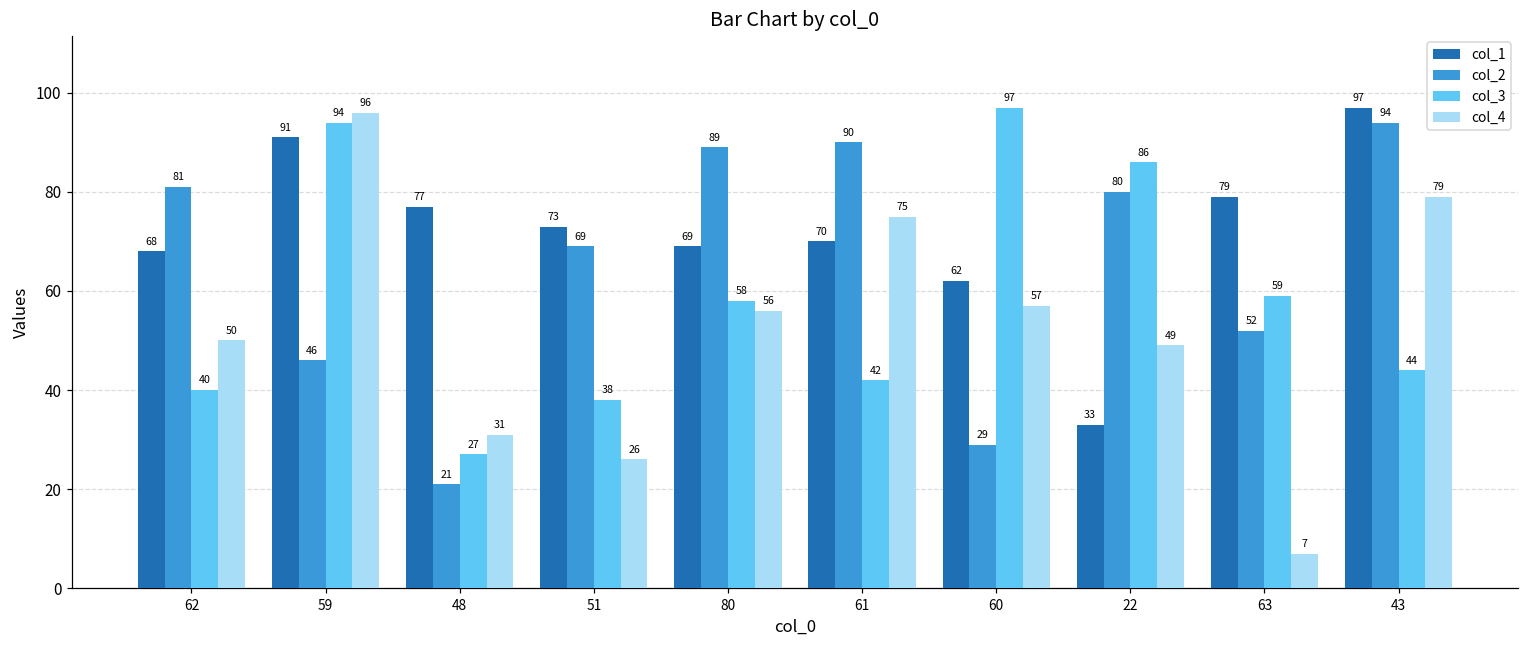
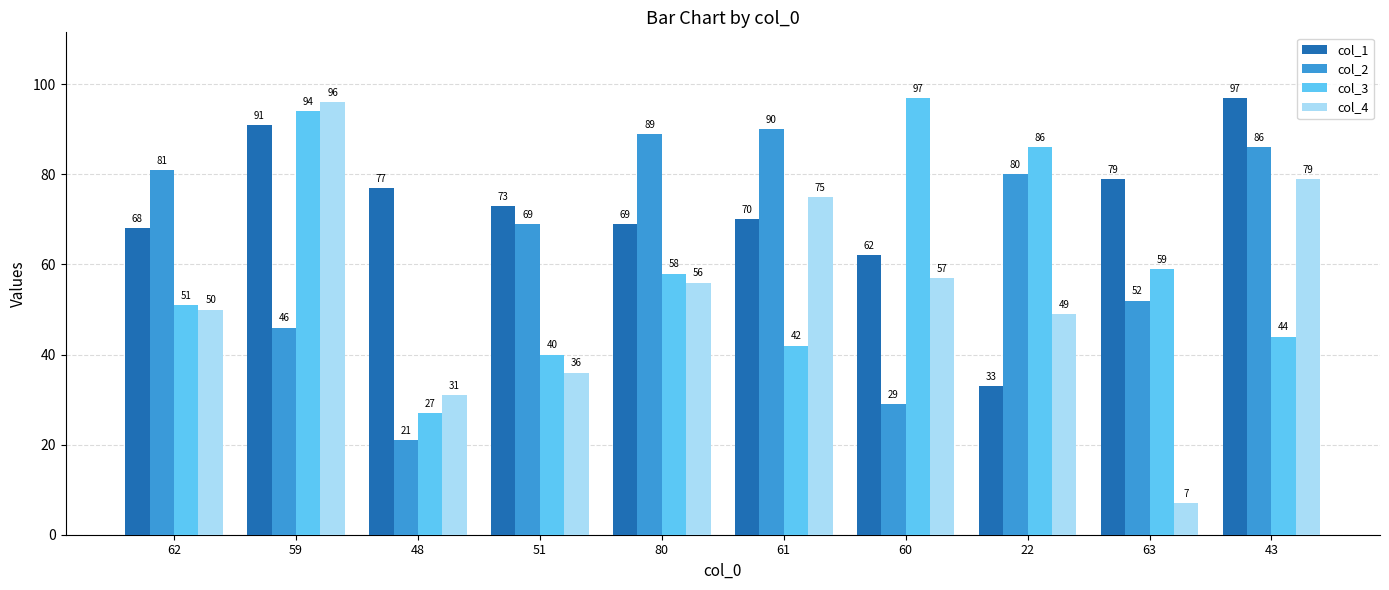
col_3, 62: 40 -> 51
col_3, 51: 38 -> 40
col_4, 51: 26 -> 36
col_2, 43: 94 -> 86
